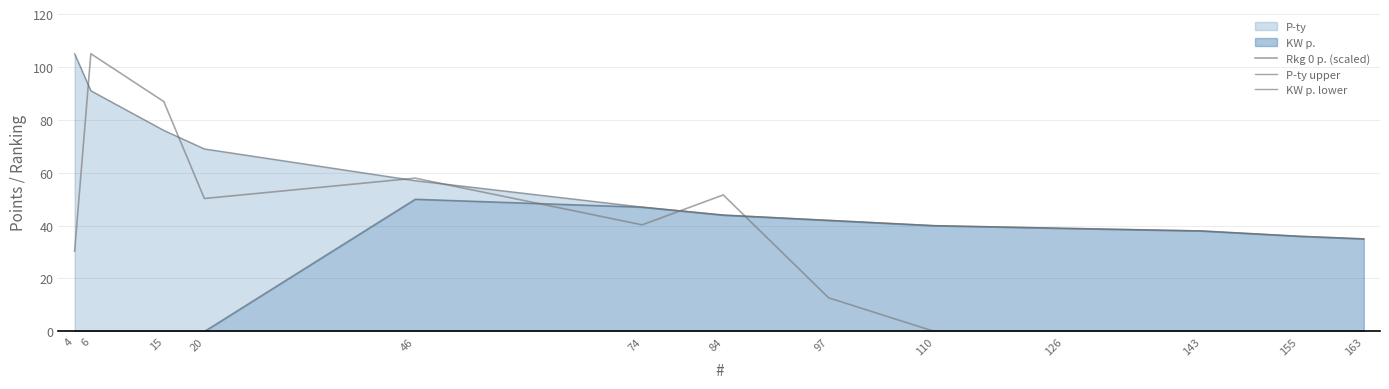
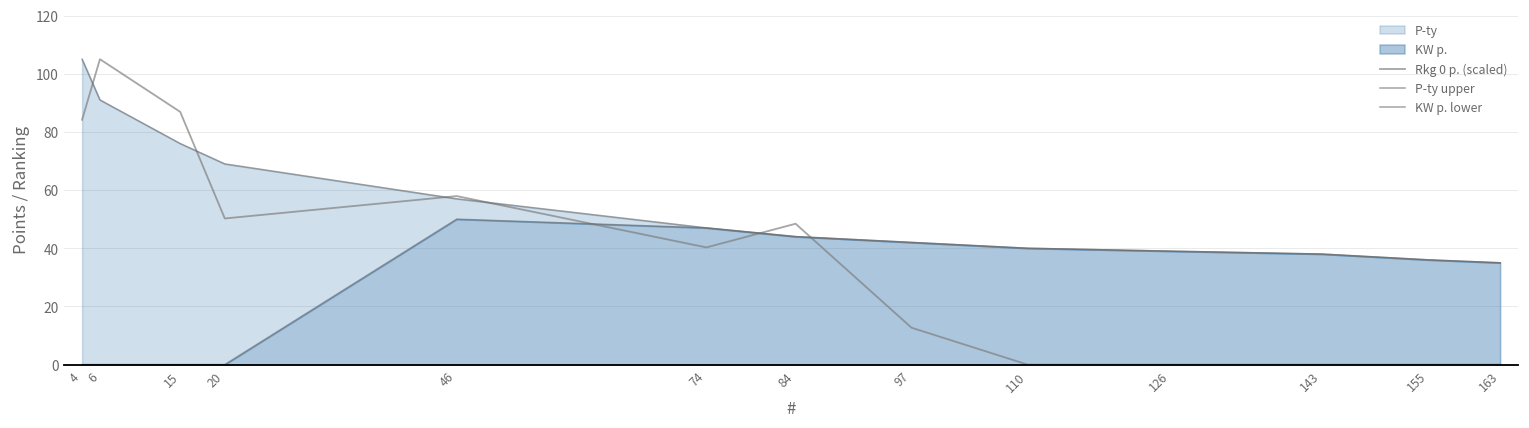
Rkg 0 p. (scaled), 4: 30 -> 84
Rkg 0 p. (scaled), 84: 52 -> 48
